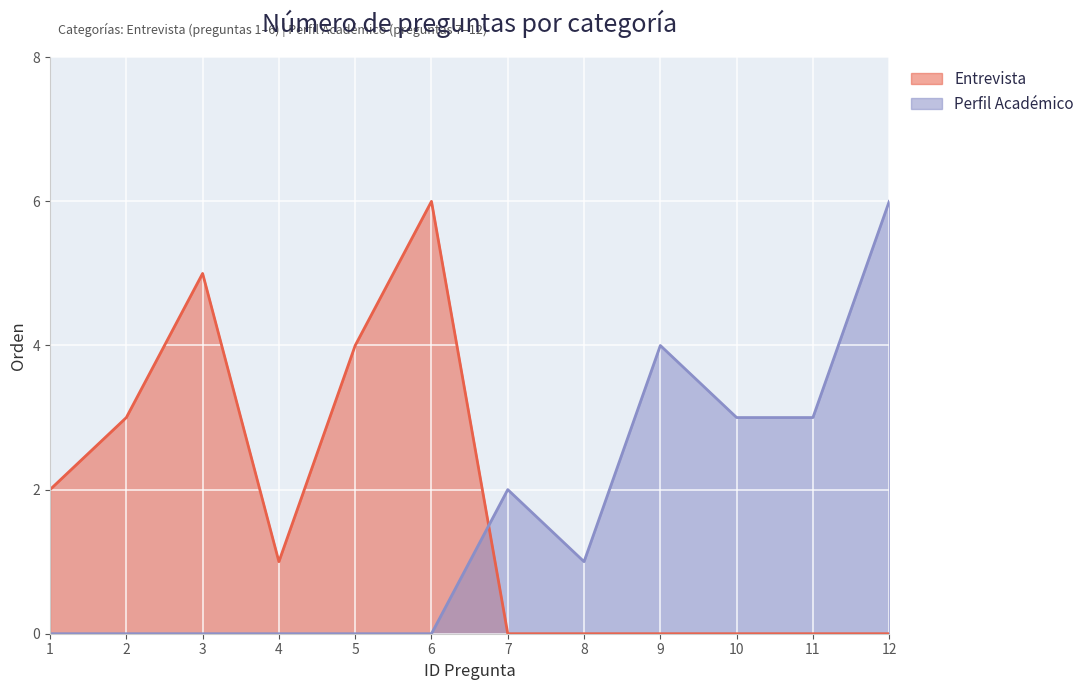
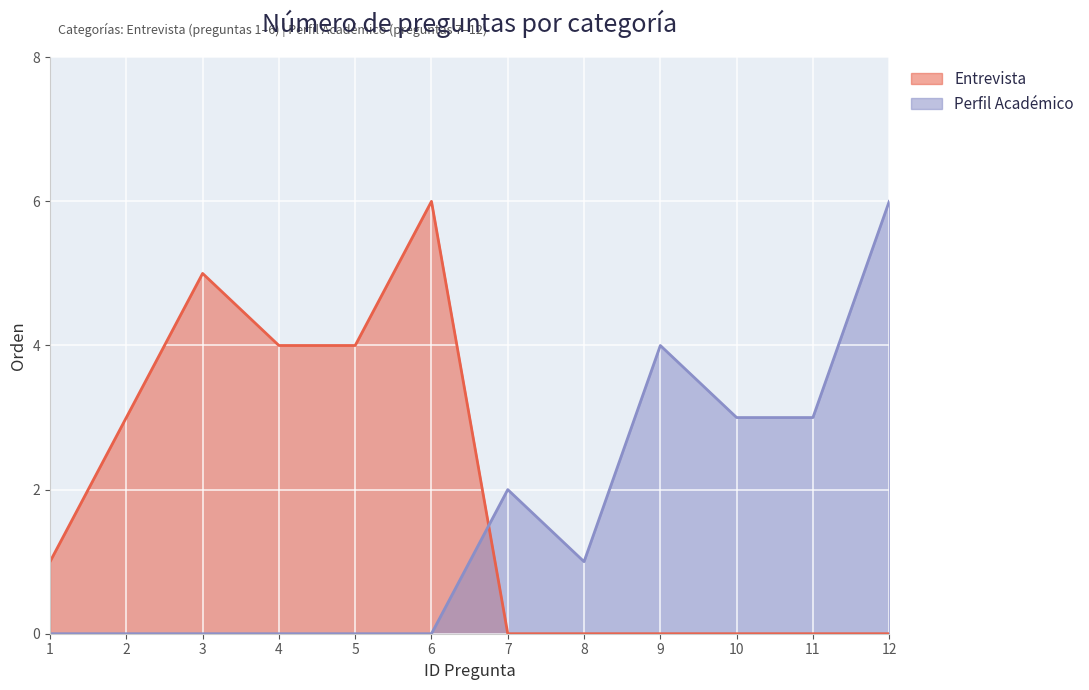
Entrevista, 1: 2 -> 1
Entrevista, 4: 1 -> 4
